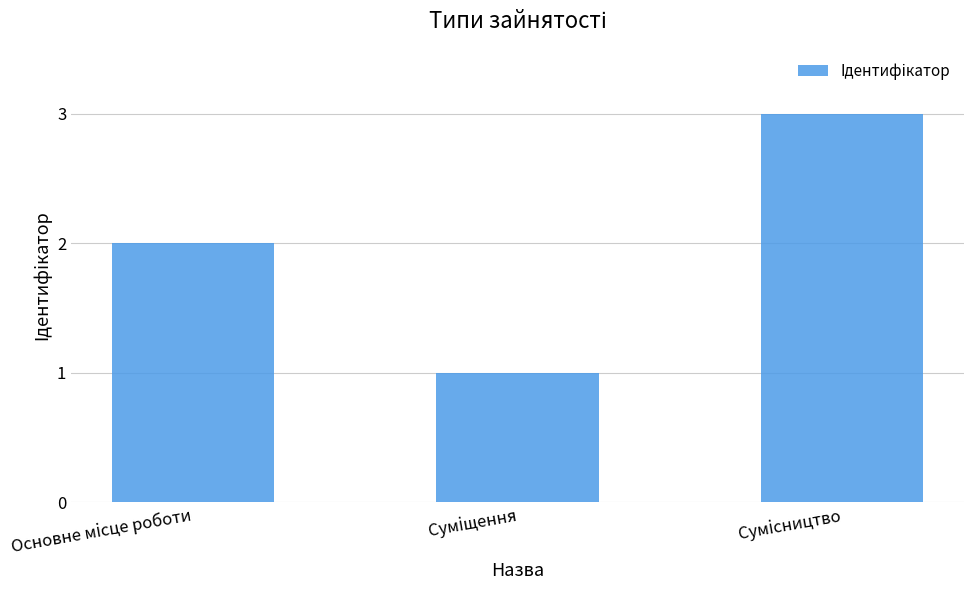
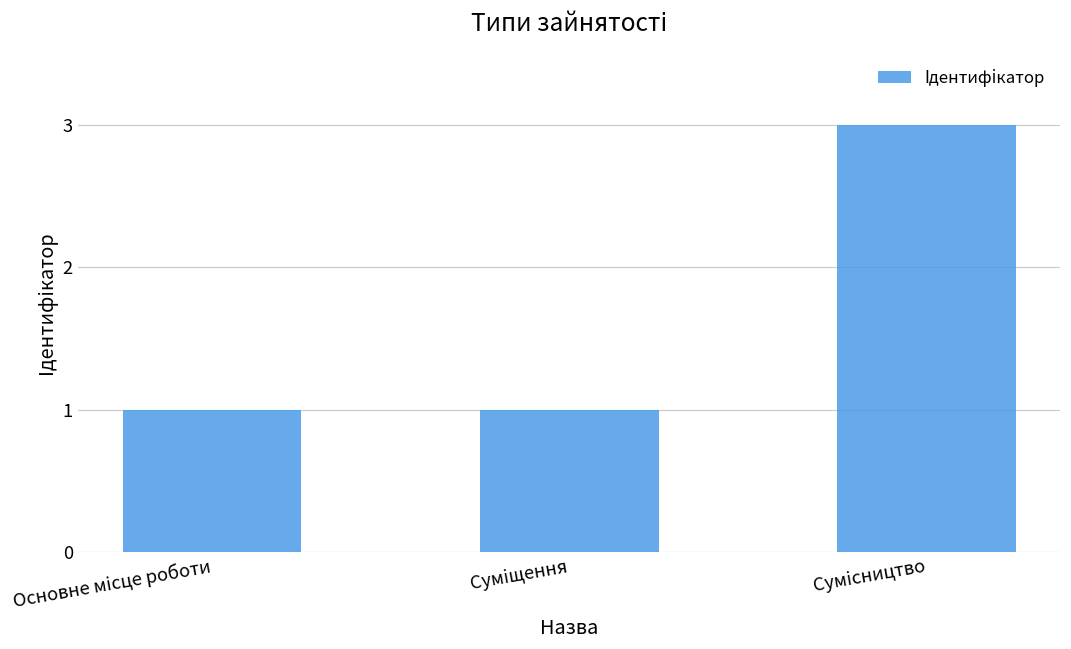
Основне місце роботи: 2 -> 1
